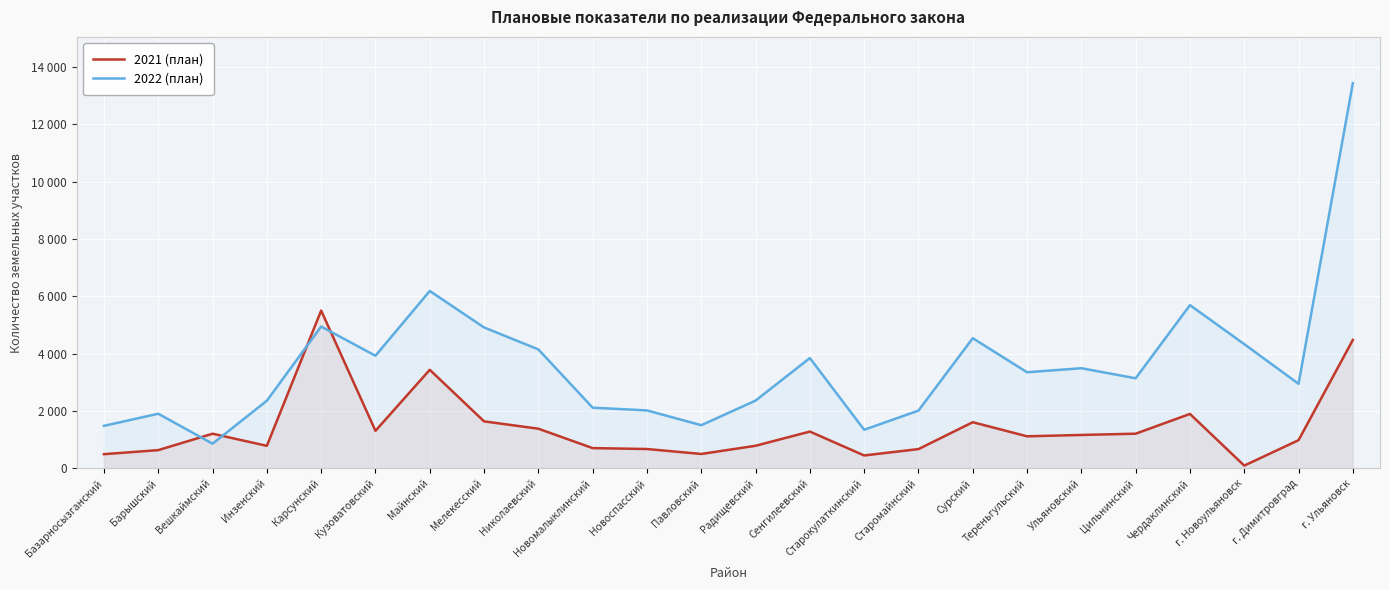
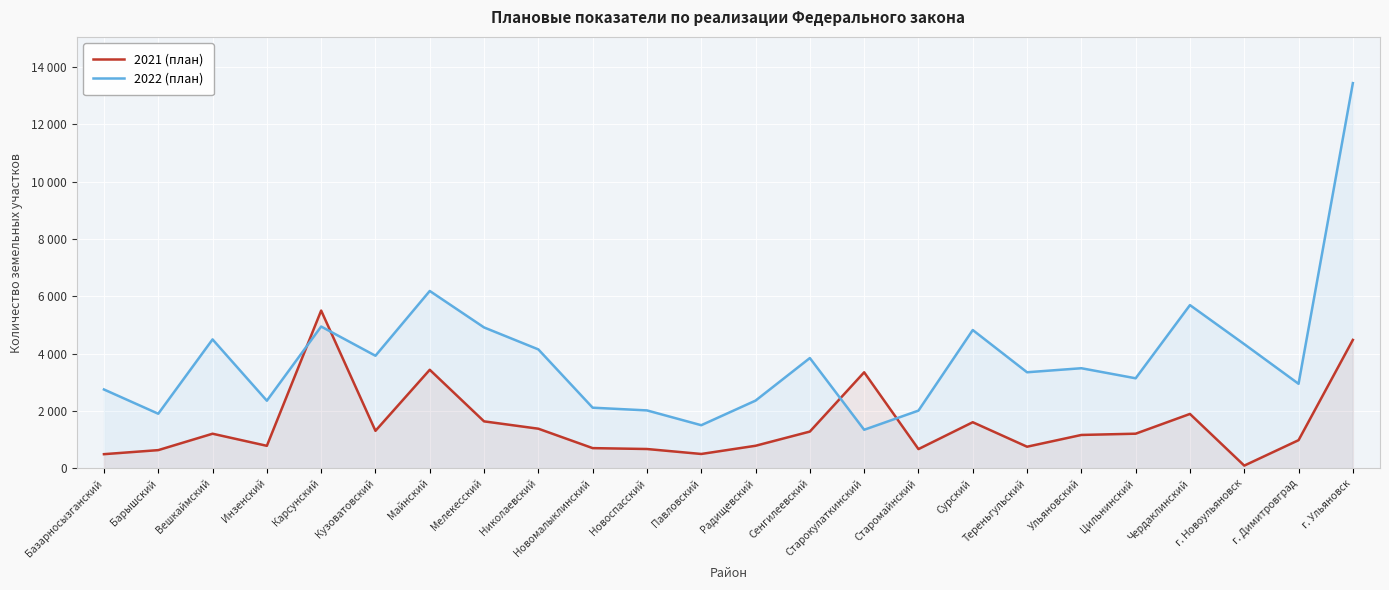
2022 (план), Базарносызганский: 1500 -> 2800
2022 (план), Вешкаймский: 900 -> 4500
2021 (план), Старокулаткинский: 400 -> 3300
2022 (план), Сурский: 4500 -> 4800
2021 (план), Тереньгульский: 1100 -> 800
